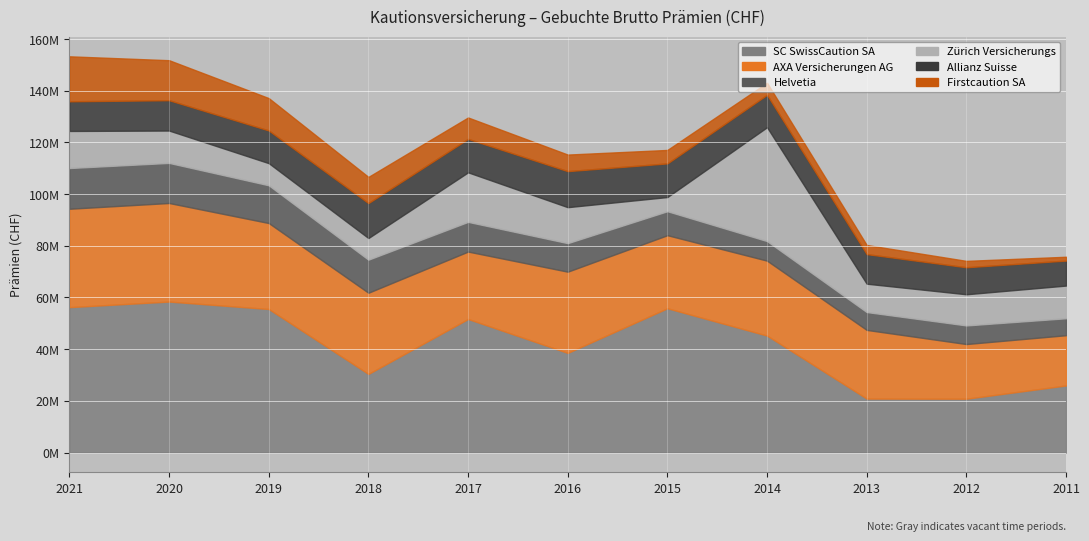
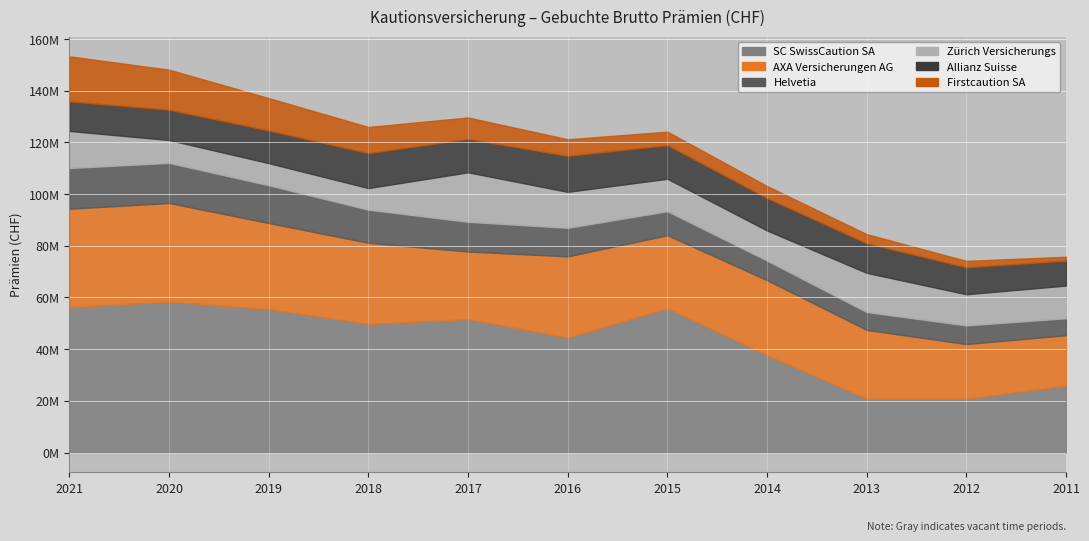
Zürich Versicherungs, 2020: 13000000 -> 9000000
SC SwissCaution SA, 2018: 30000000 -> 50000000
SC SwissCaution SA, 2016: 39000000 -> 44000000
Zürich Versicherungs, 2015: 5000000 -> 13000000
SC SwissCaution SA, 2014: 45000000 -> 38000000
Zürich Versicherungs, 2014: 44000000 -> 12000000
Zürich Versicherungs, 2013: 11000000 -> 15000000
